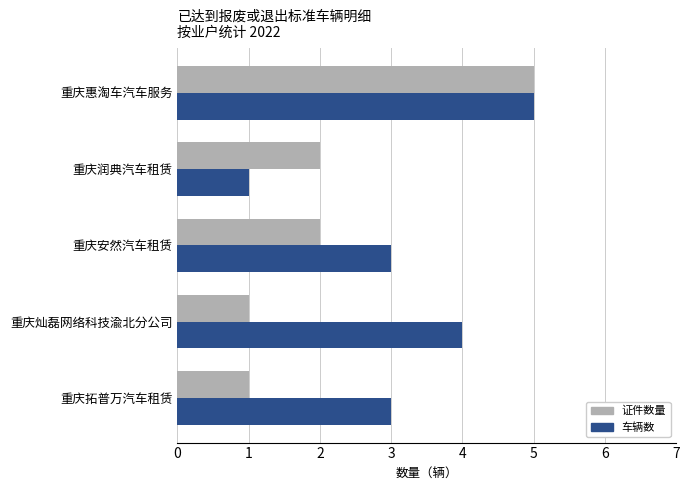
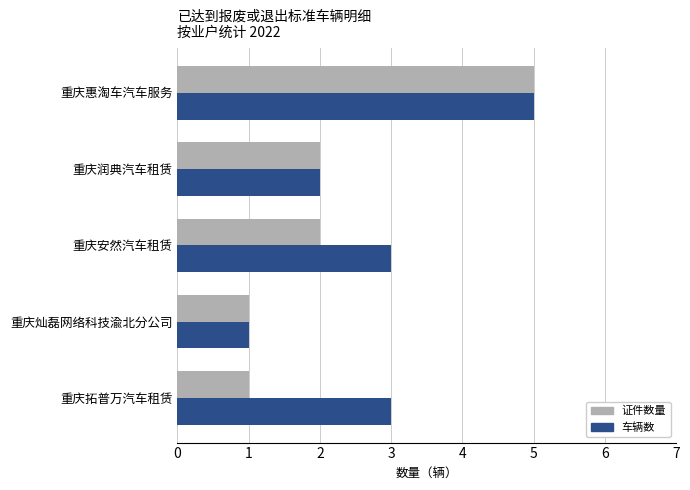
车辆数, 重庆润典汽车租赁: 1 -> 2
车辆数, 重庆灿磊网络科技渝北分公司: 4 -> 1
